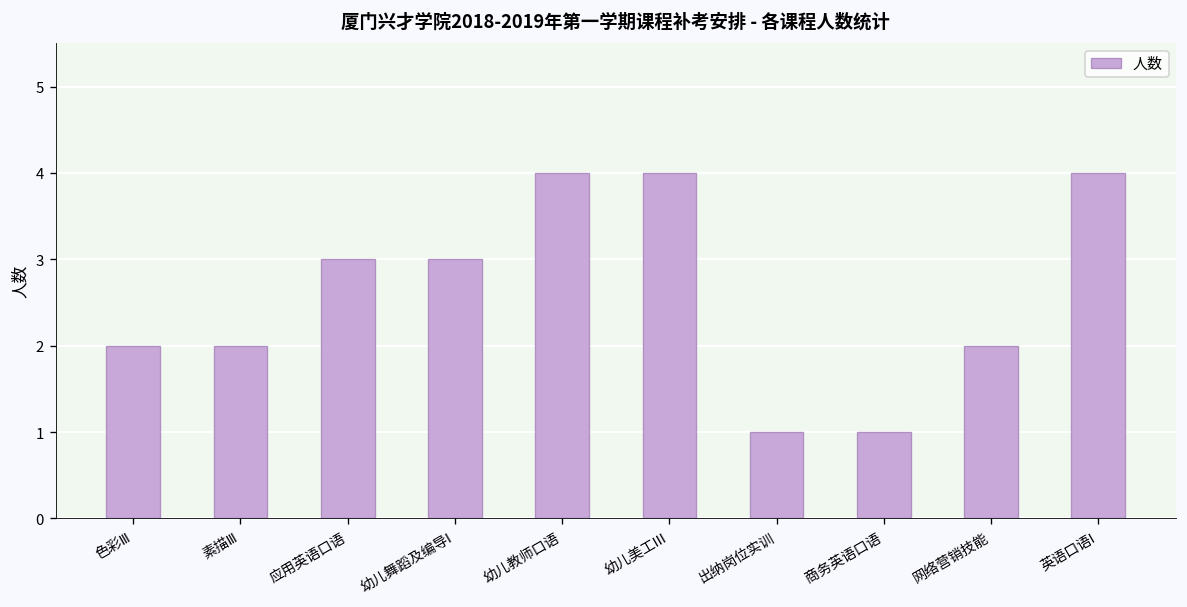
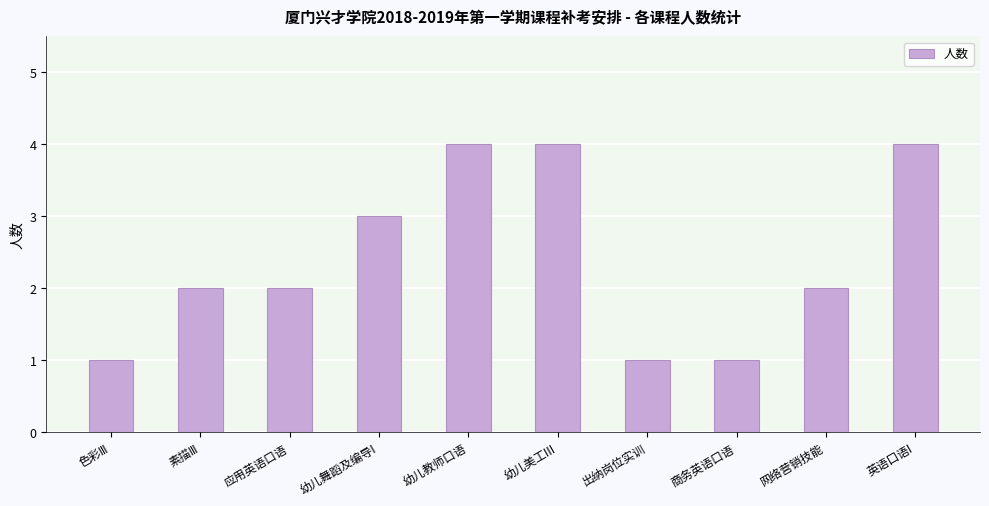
色彩Ⅲ: 2 -> 1
应用英语口语: 3 -> 2
